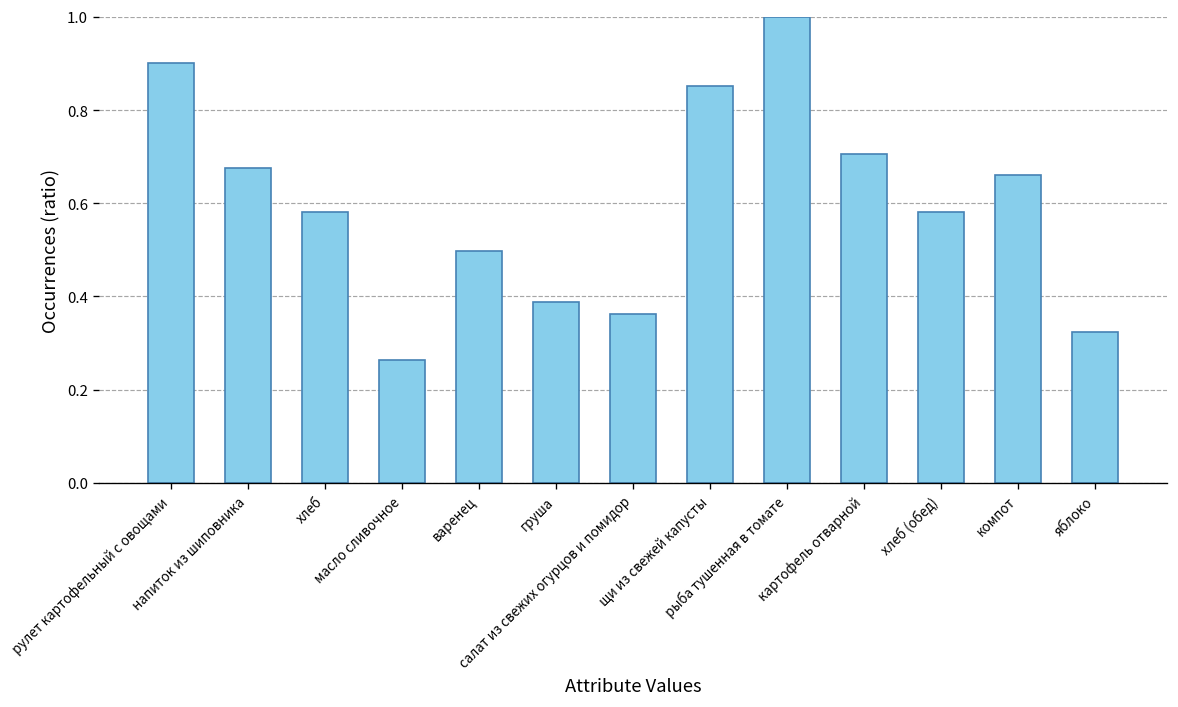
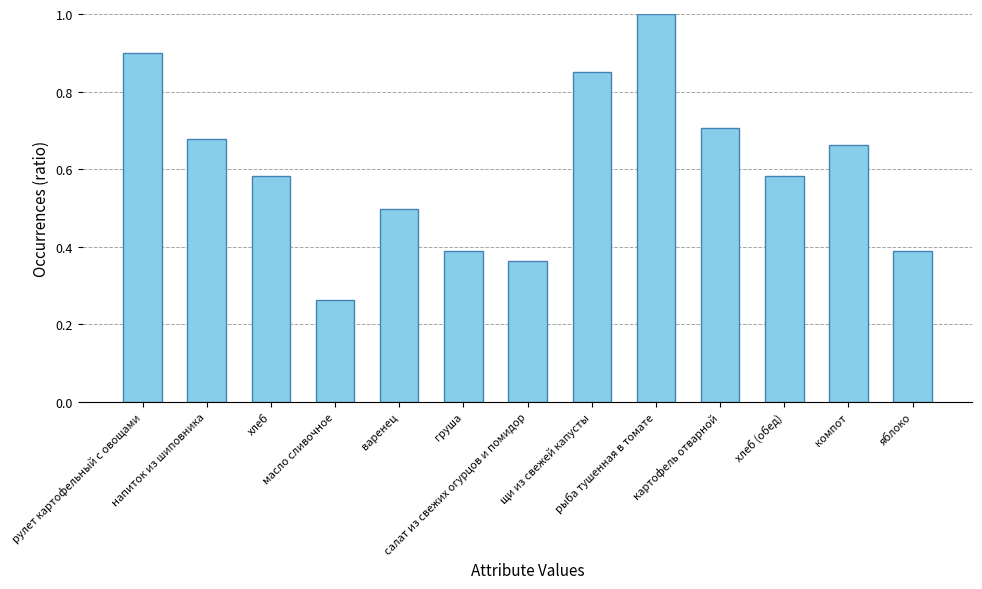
яблоко: 0.32 -> 0.39
